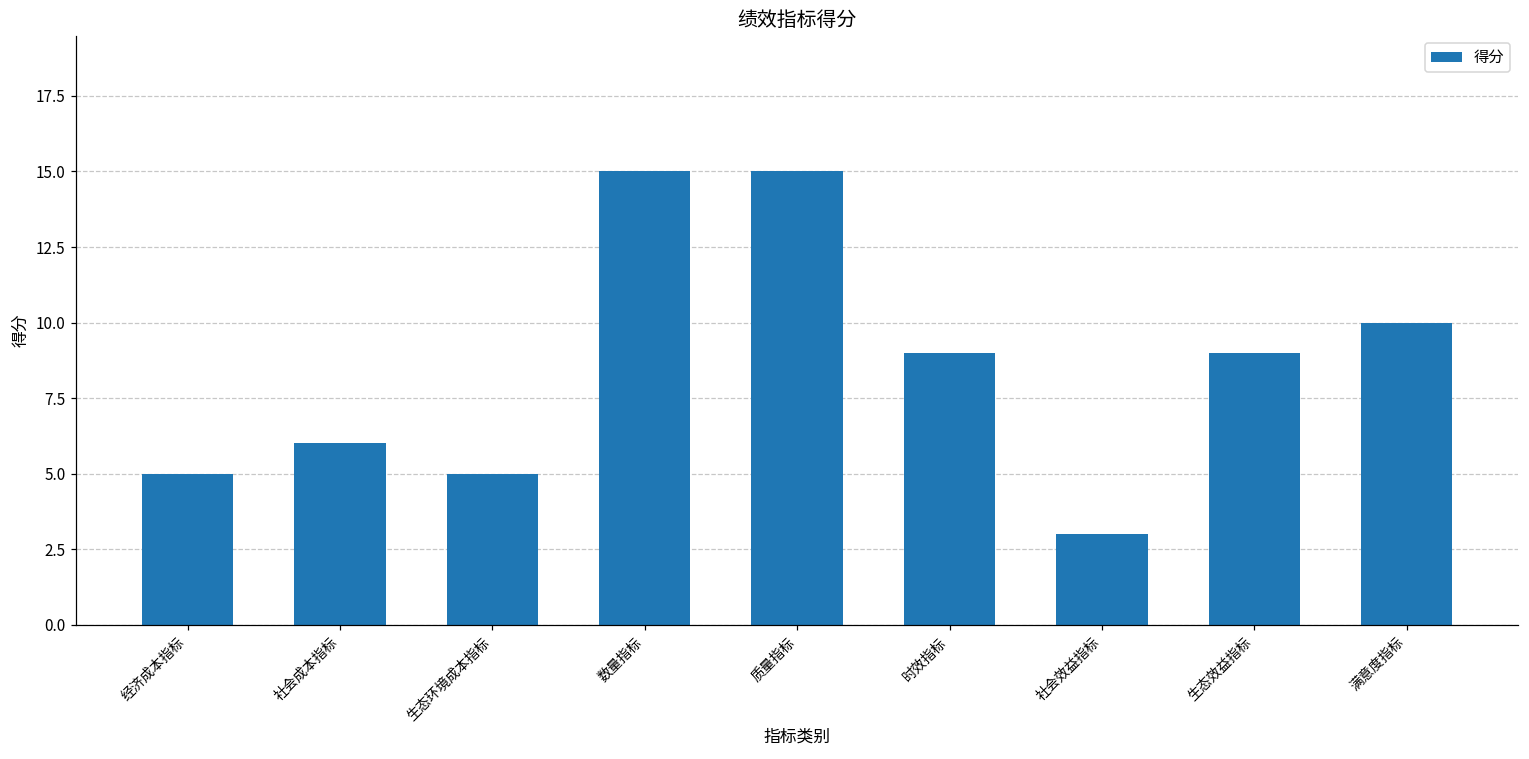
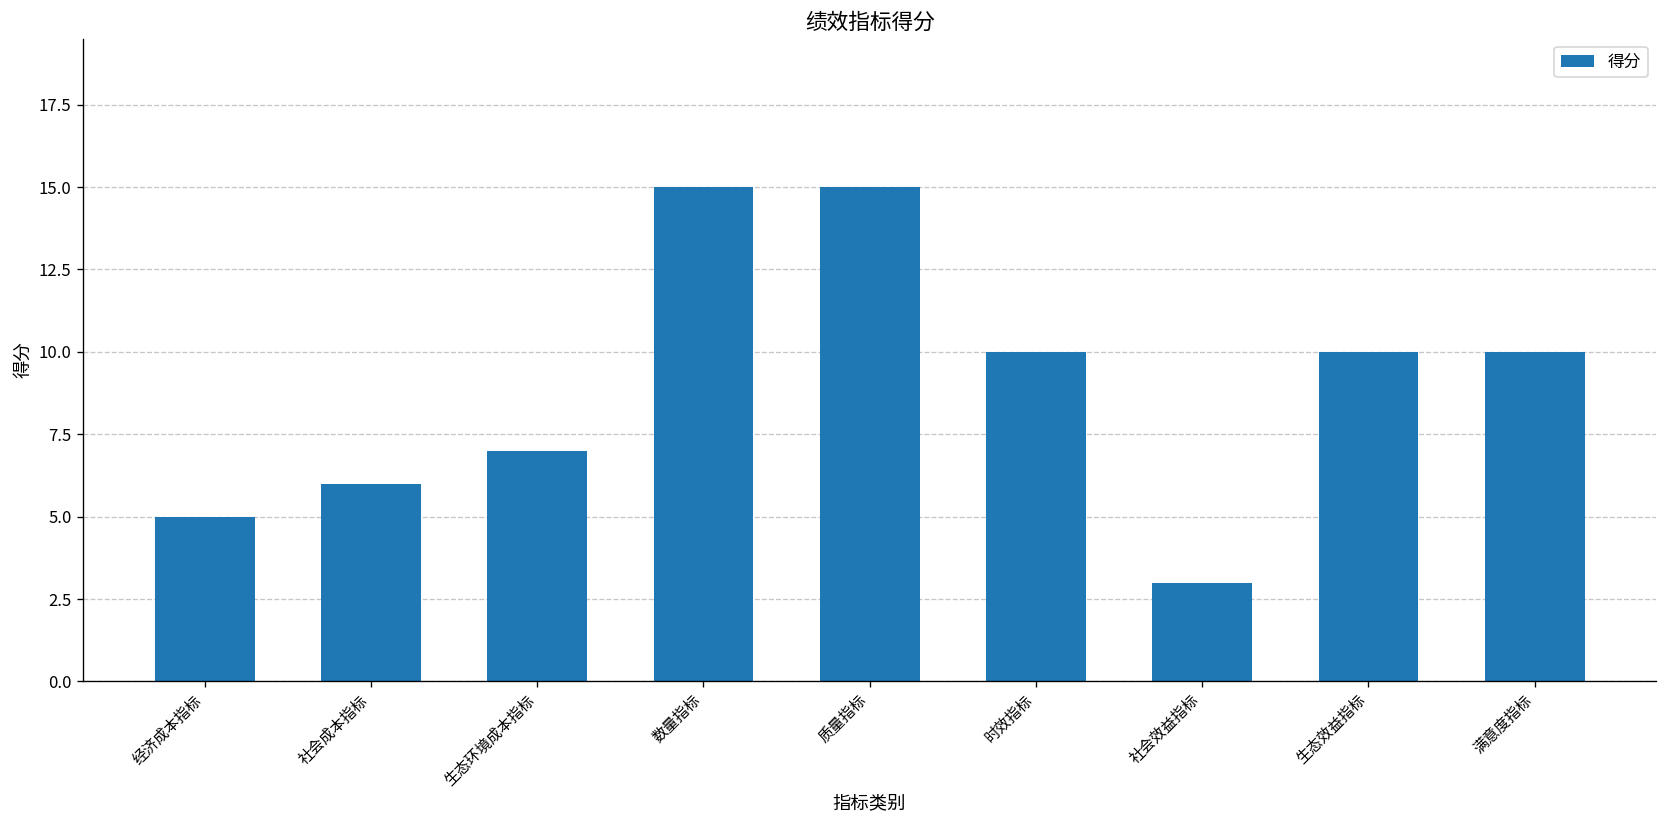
生态环境成本指标: 5 -> 7
时效指标: 9 -> 10
生态效益指标: 9 -> 10
